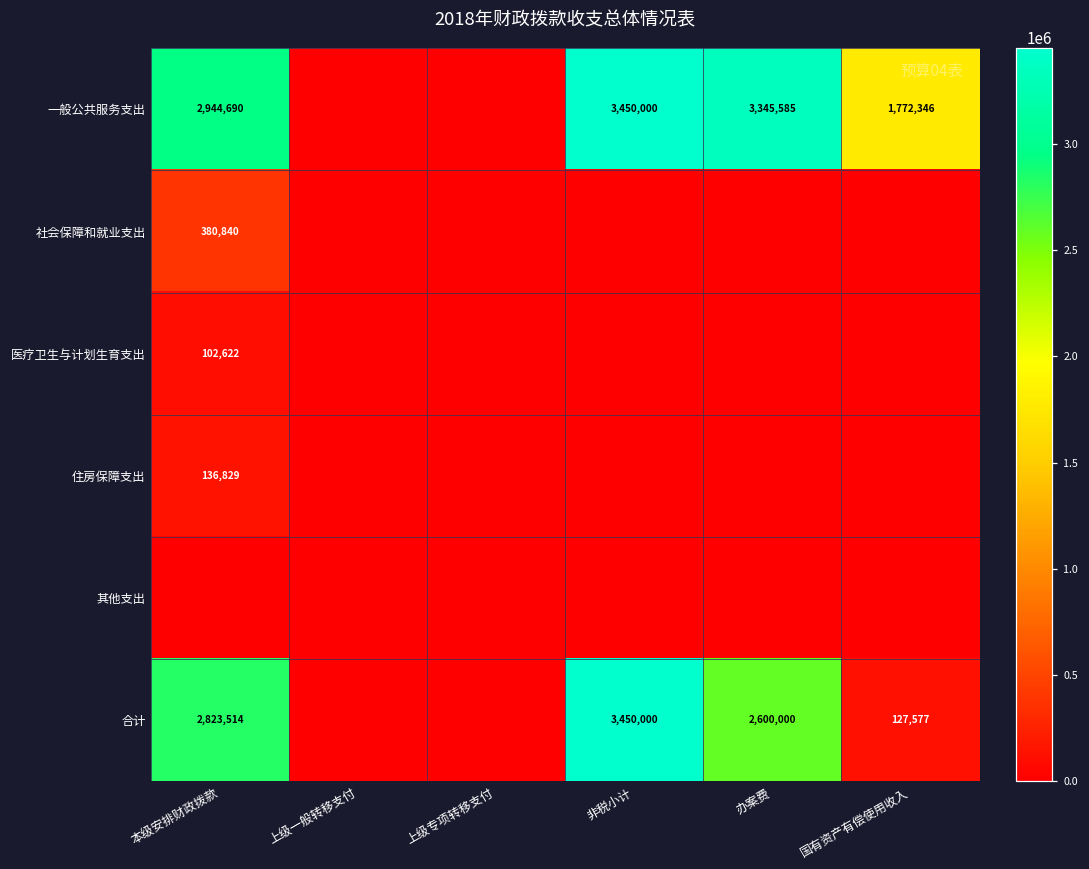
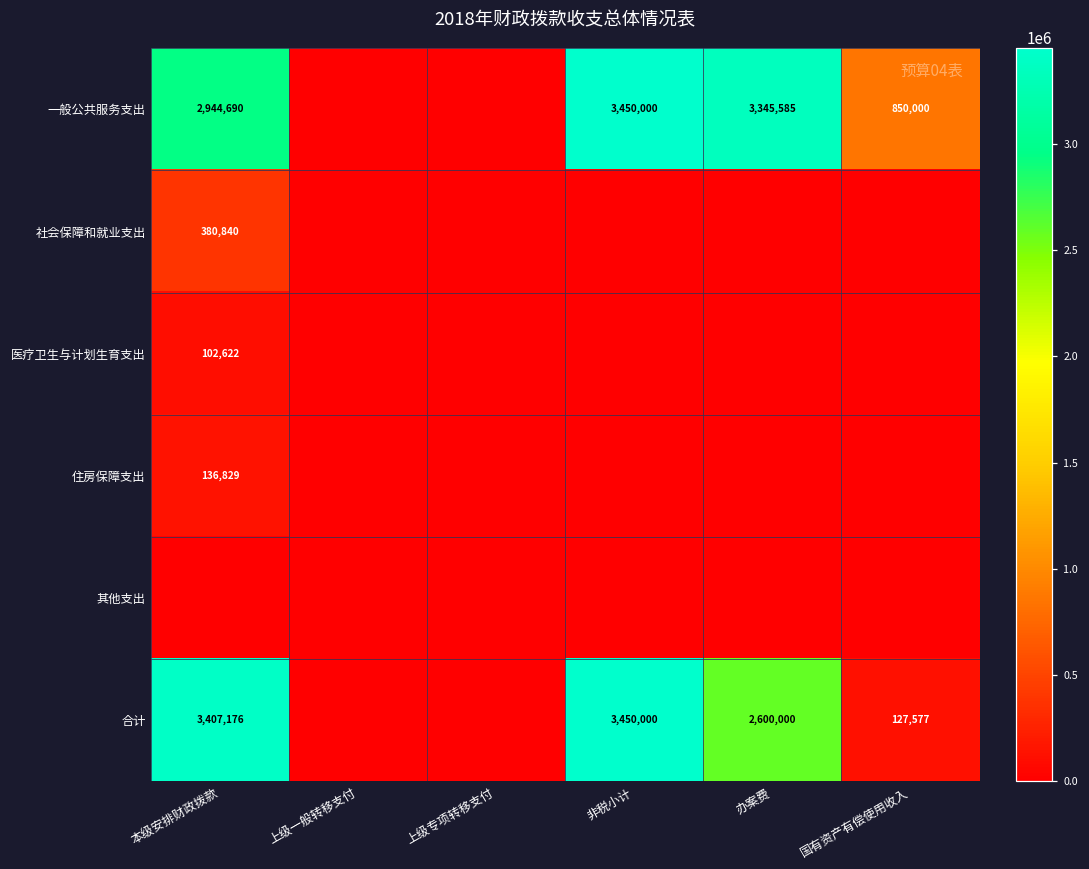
一般公共服务支出, 国有资产有偿使用收入: 1,772,346 -> 850,000
合计, 本级安排财政拨款: 2,823,514 -> 3,407,176
